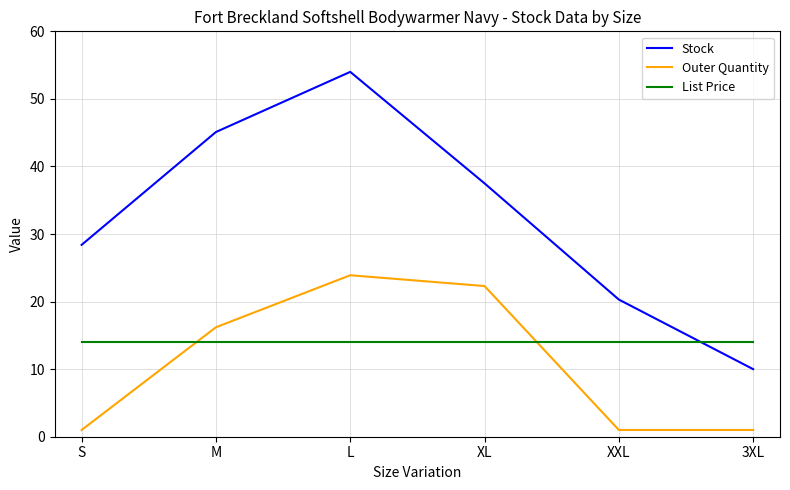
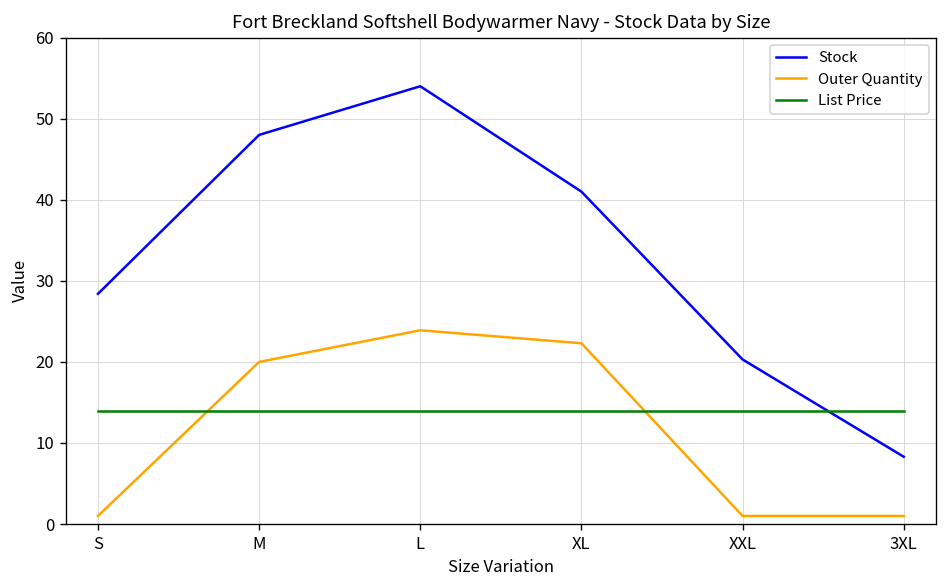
Stock, M: 45 -> 48
Outer Quantity, M: 16 -> 20
Stock, XL: 38 -> 41
Stock, 3XL: 10 -> 8
